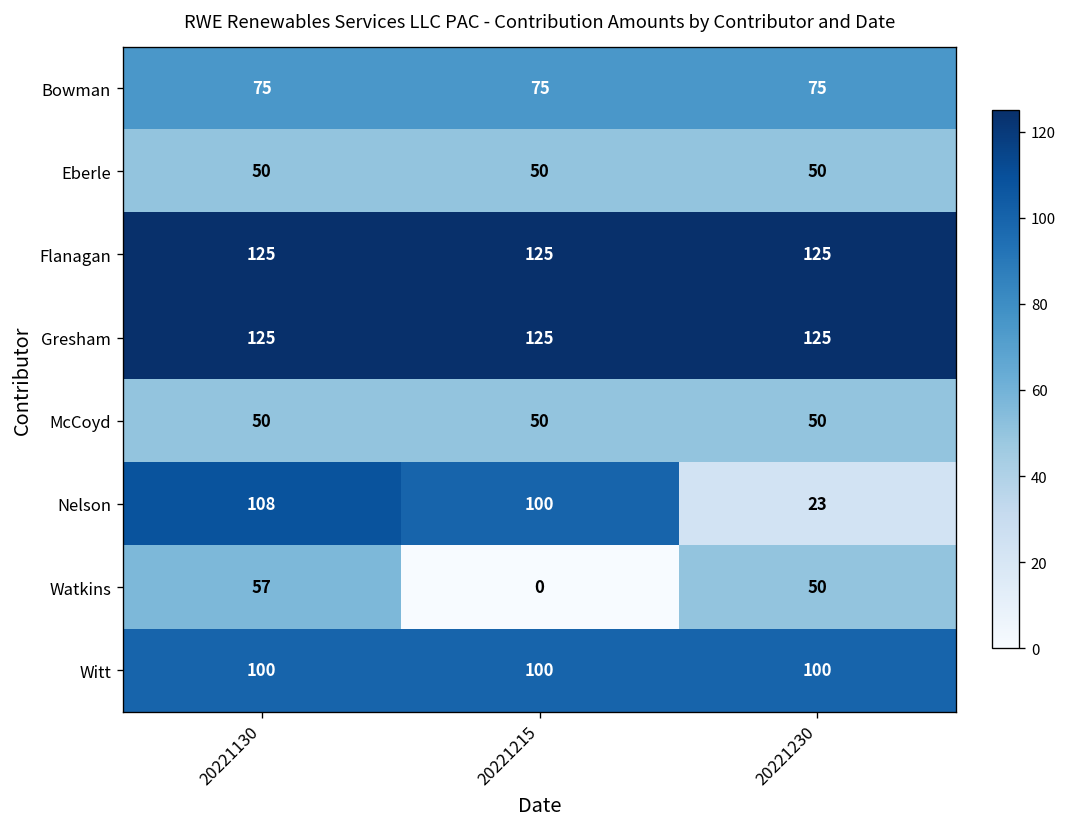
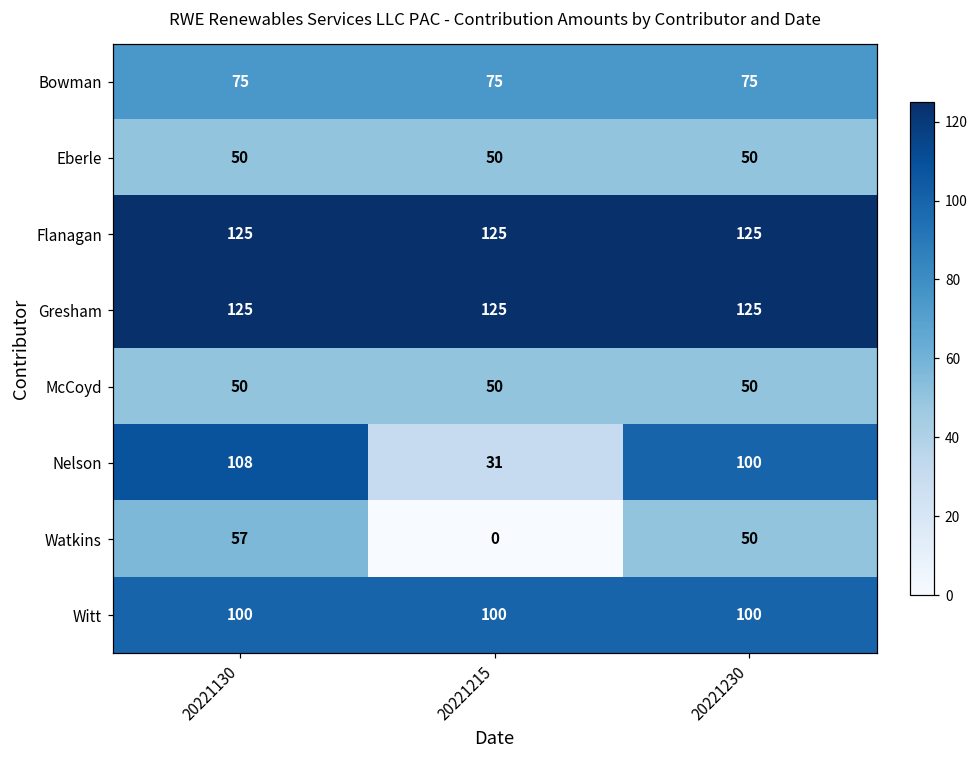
Nelson, 20221215: 100 -> 31
Nelson, 20221230: 23 -> 100
